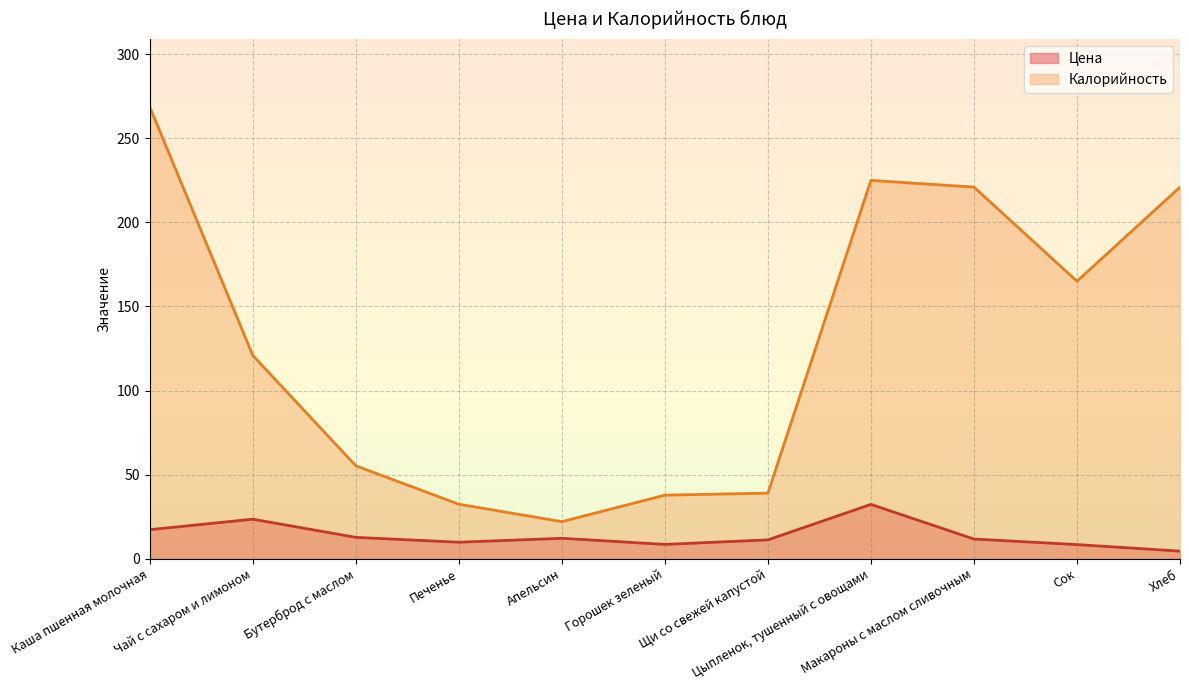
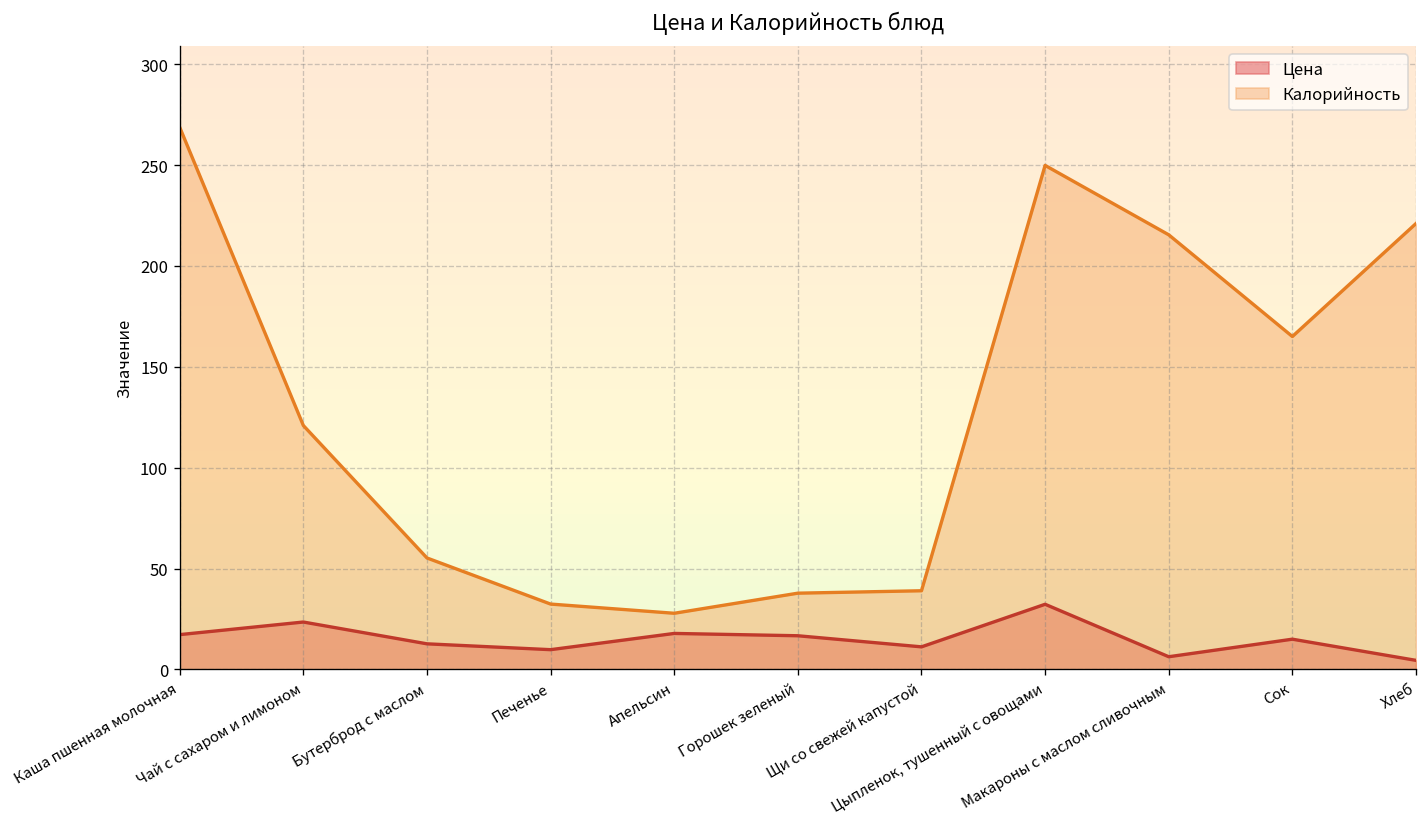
Цена, Апельсин: 12 -> 18
Калорийность, Апельсин: 22 -> 28
Цена, Горошек зеленый: 9 -> 17
Калорийность, Цыпленок, тушенный с овощами: 225 -> 250
Цена, Макароны с маслом сливочным: 12 -> 6
Калорийность, Макароны с маслом сливочным: 221 -> 215
Цена, Сок: 8 -> 15
